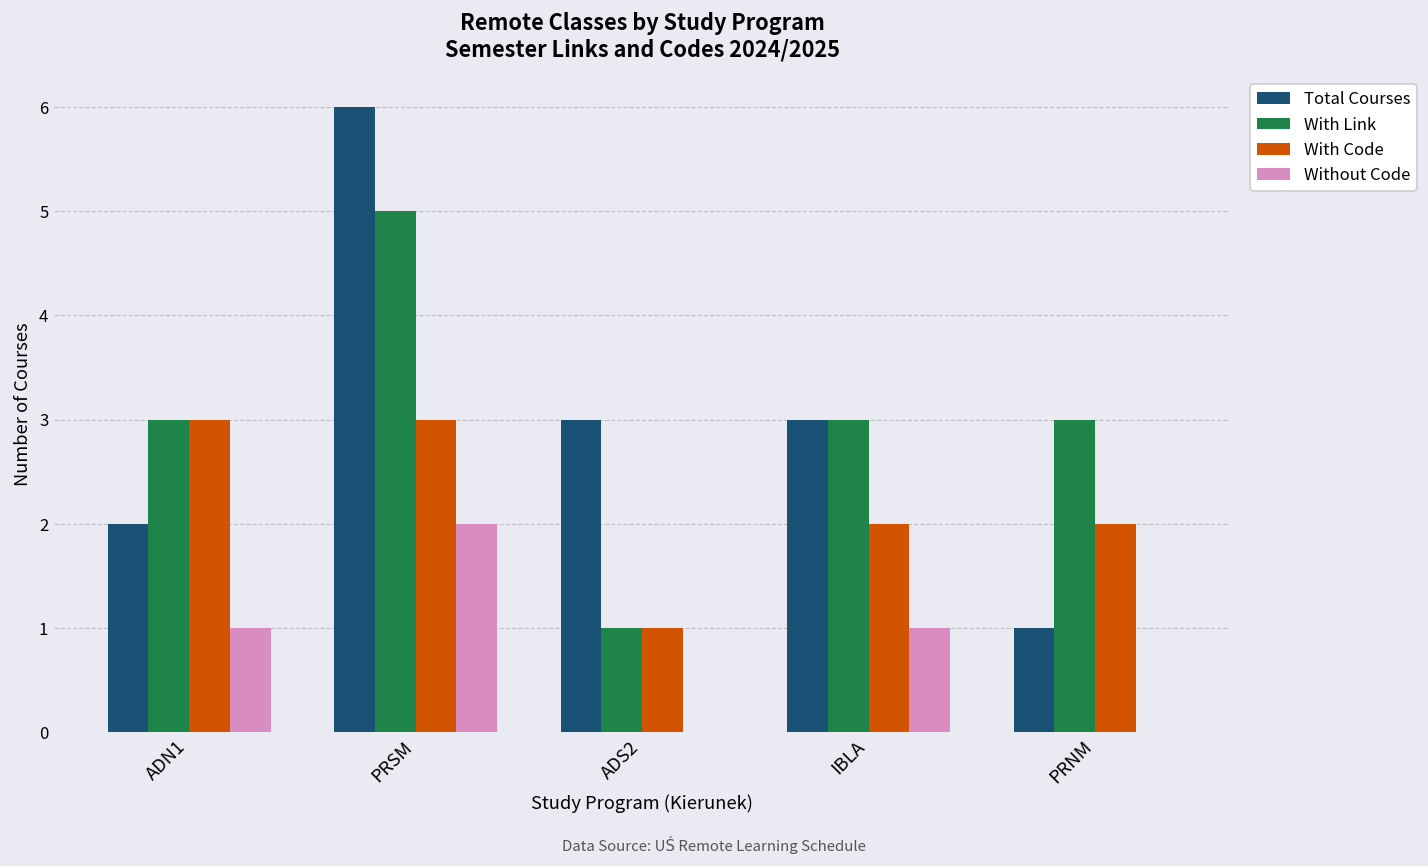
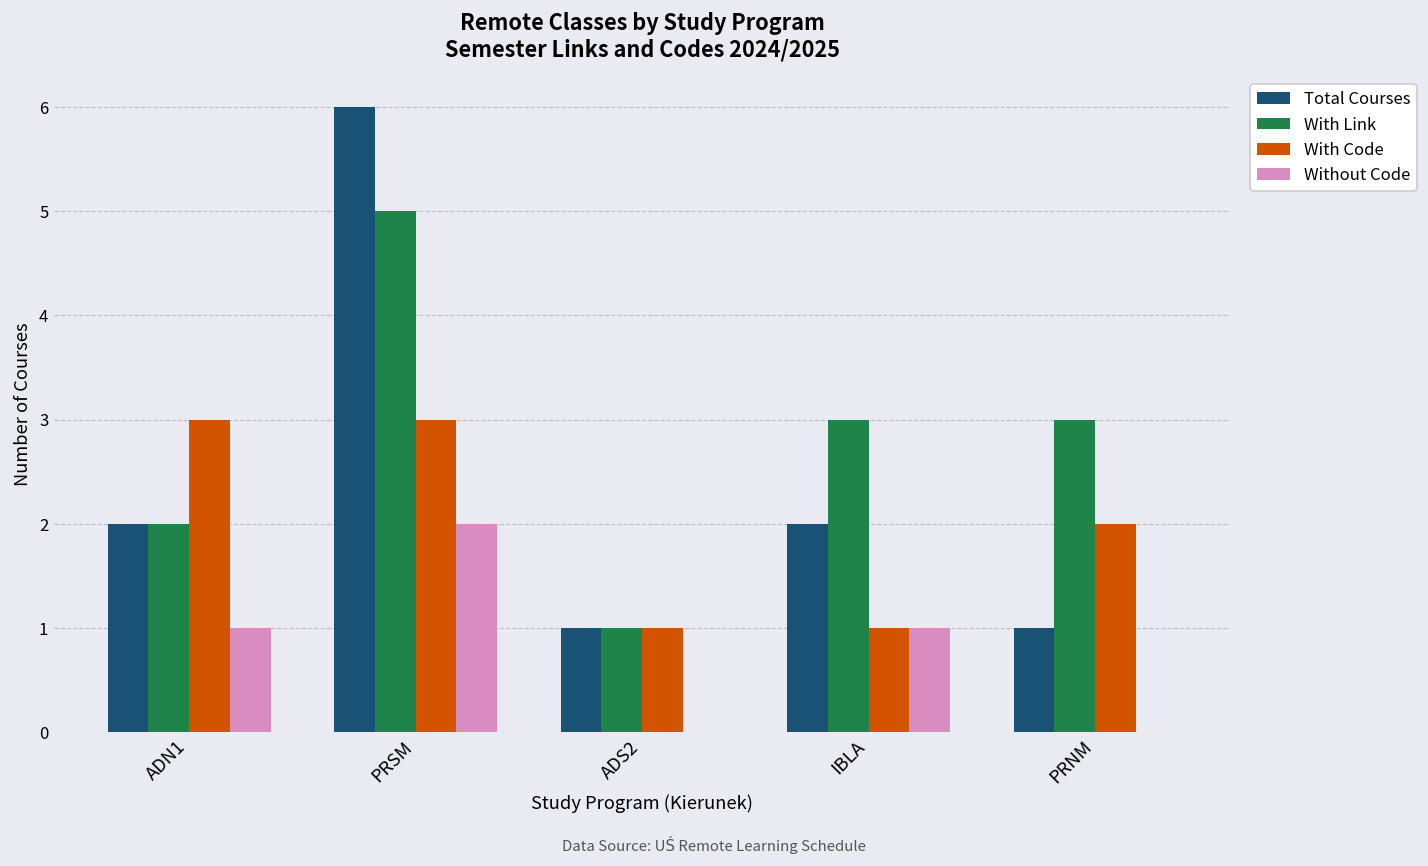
With Link, ADN1: 3 -> 2
Total Courses, ADS2: 3 -> 1
Total Courses, IBLA: 3 -> 2
With Code, IBLA: 2 -> 1
